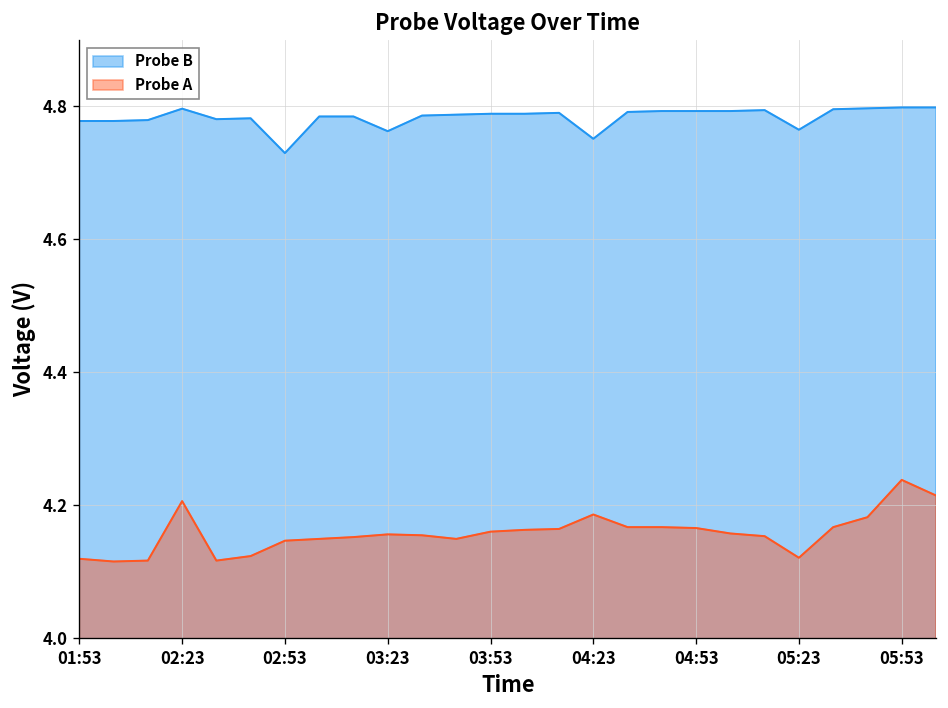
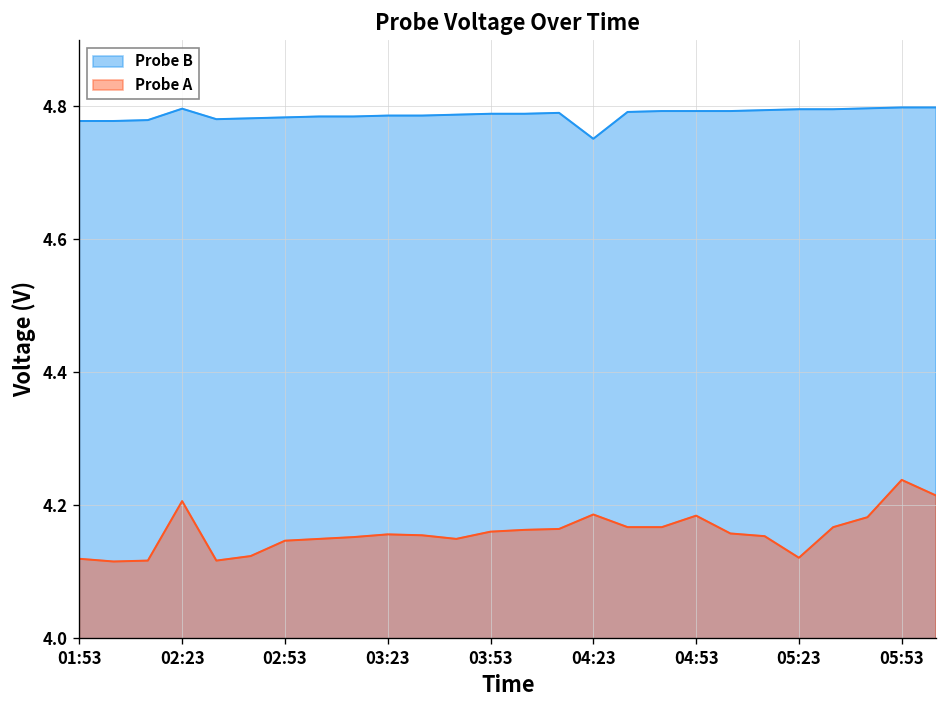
Probe B, 02:53: 4.73 -> 4.78
Probe B, 03:23: 4.76 -> 4.79
Probe A, 04:53: 4.17 -> 4.18
Probe B, 05:23: 4.76 -> 4.80
